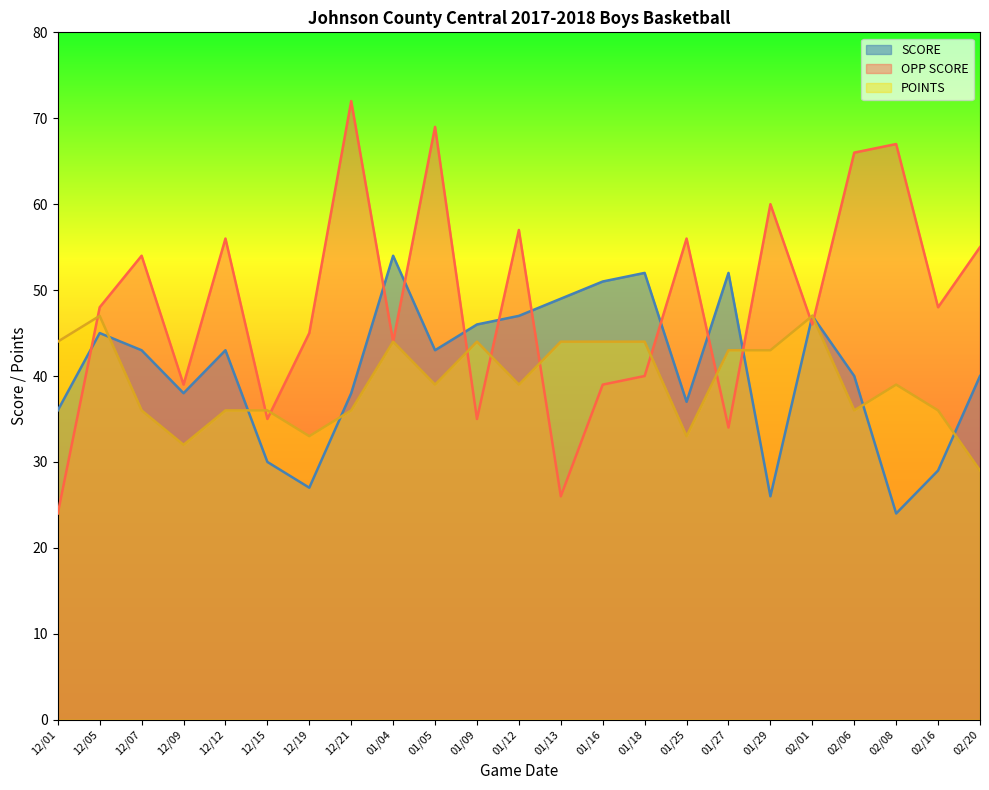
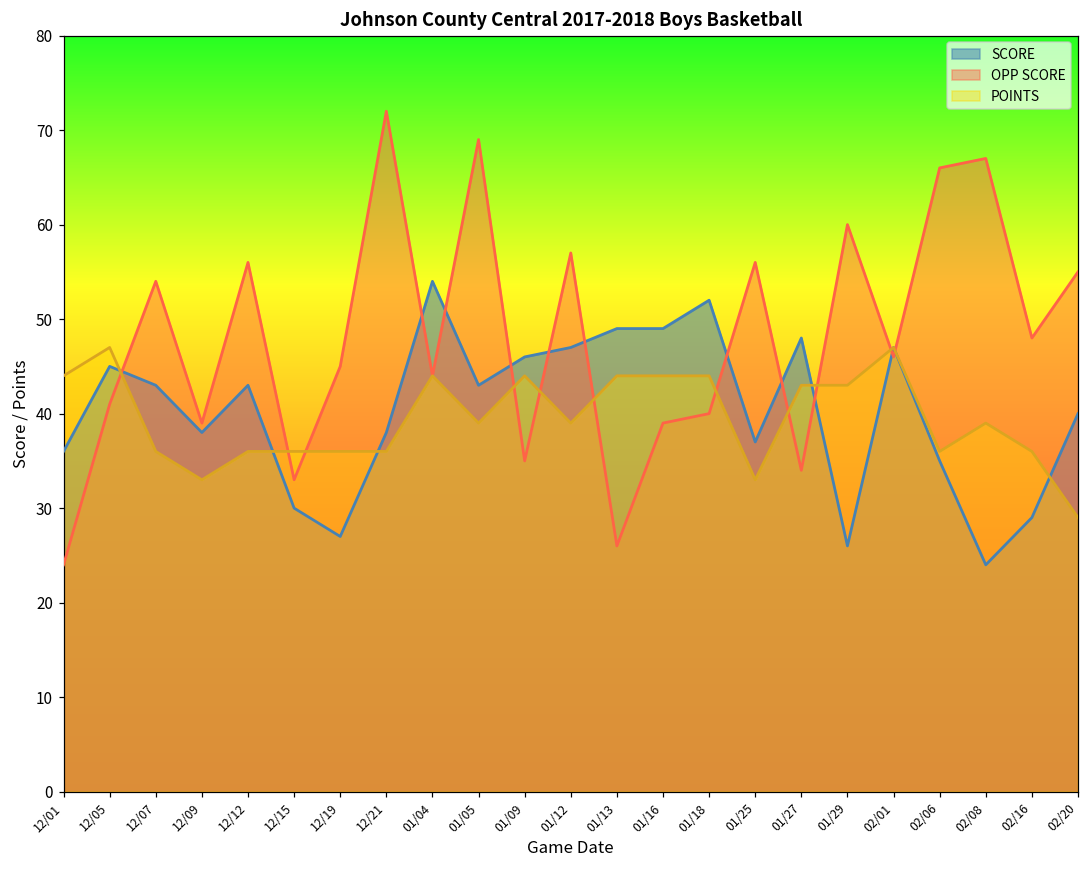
OPP SCORE, 12/05: 48 -> 41
POINTS, 12/09: 32 -> 33
OPP SCORE, 12/15: 35 -> 33
POINTS, 12/19: 33 -> 36
SCORE, 01/16: 51 -> 49
SCORE, 01/27: 52 -> 48
SCORE, 02/06: 40 -> 35
